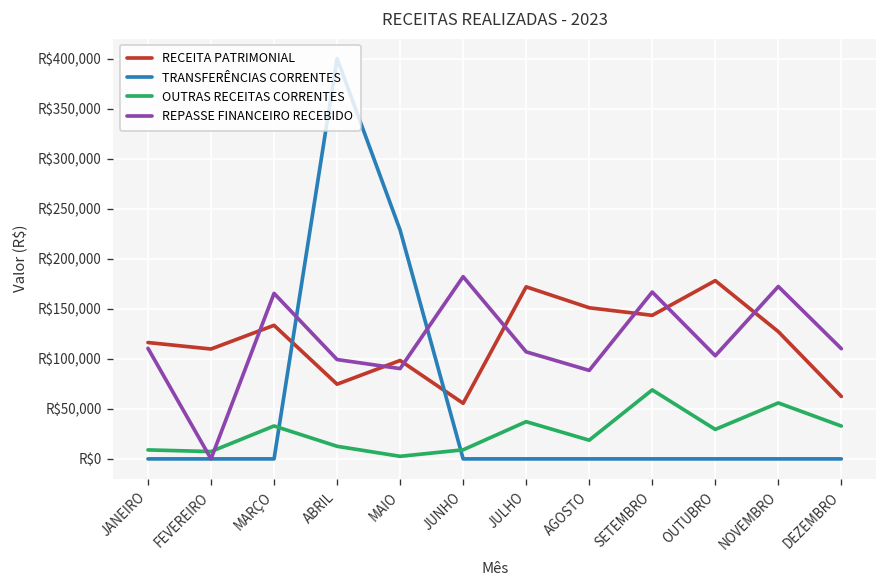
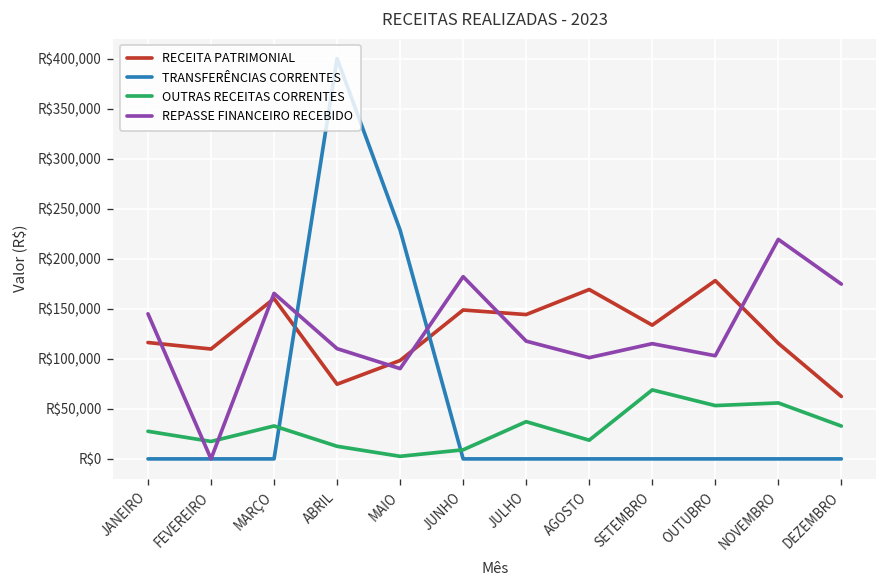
OUTRAS RECEITAS CORRENTES, JANEIRO: R$10,000 -> R$30,000
REPASSE FINANCEIRO RECEBIDO, JANEIRO: R$110,000 -> R$140,000
OUTRAS RECEITAS CORRENTES, FEVEREIRO: R$10,000 -> R$20,000
RECEITA PATRIMONIAL, MARÇO: R$130,000 -> R$160,000
REPASSE FINANCEIRO RECEBIDO, ABRIL: R$100,000 -> R$110,000
RECEITA PATRIMONIAL, JUNHO: R$60,000 -> R$150,000
RECEITA PATRIMONIAL, JULHO: R$170,000 -> R$140,000
REPASSE FINANCEIRO RECEBIDO, JULHO: R$110,000 -> R$120,000
RECEITA PATRIMONIAL, AGOSTO: R$150,000 -> R$170,000
REPASSE FINANCEIRO RECEBIDO, AGOSTO: R$90,000 -> R$100,000
RECEITA PATRIMONIAL, SETEMBRO: R$140,000 -> R$130,000
REPASSE FINANCEIRO RECEBIDO, SETEMBRO: R$170,000 -> R$120,000
OUTRAS RECEITAS CORRENTES, OUTUBRO: R$30,000 -> R$50,000
RECEITA PATRIMONIAL, NOVEMBRO: R$130,000 -> R$120,000
REPASSE FINANCEIRO RECEBIDO, NOVEMBRO: R$170,000 -> R$220,000
REPASSE FINANCEIRO RECEBIDO, DEZEMBRO: R$110,000 -> R$170,000
